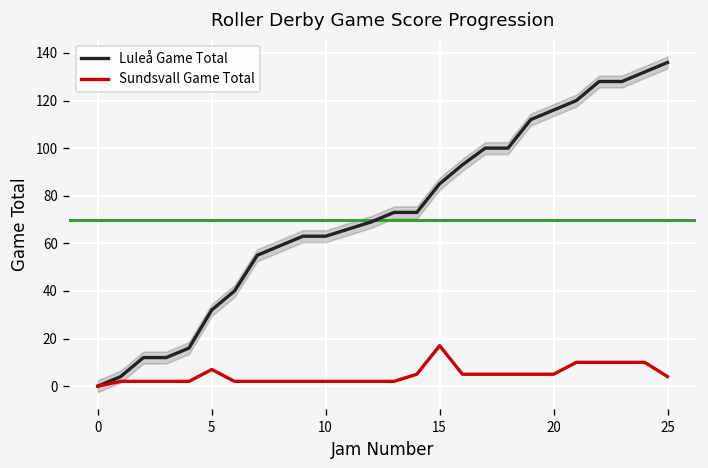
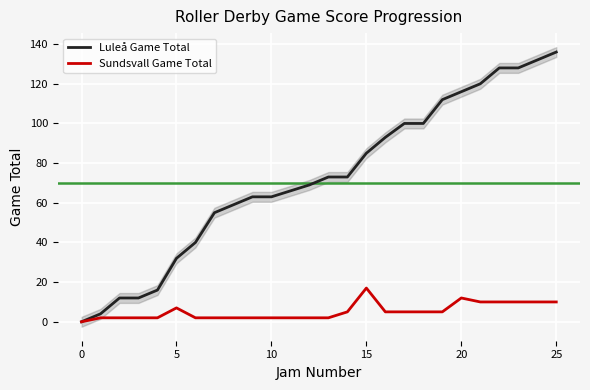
Sundsvall Game Total, 20: 5 -> 12
Sundsvall Game Total, 25: 4 -> 10
